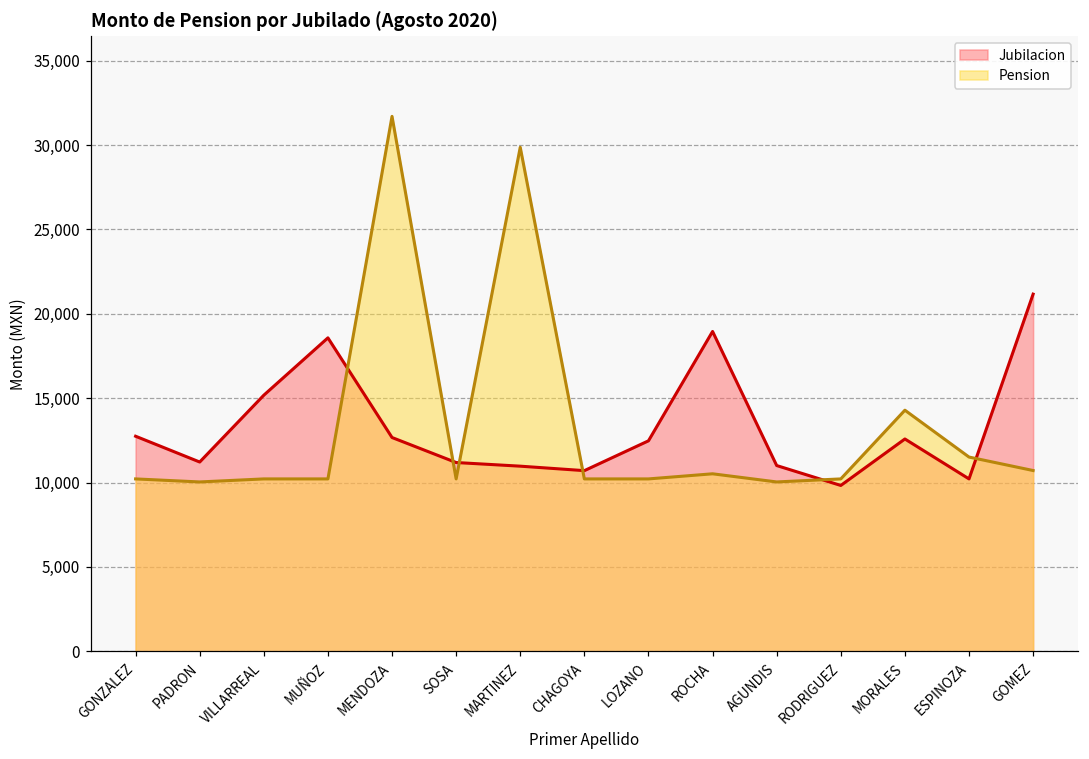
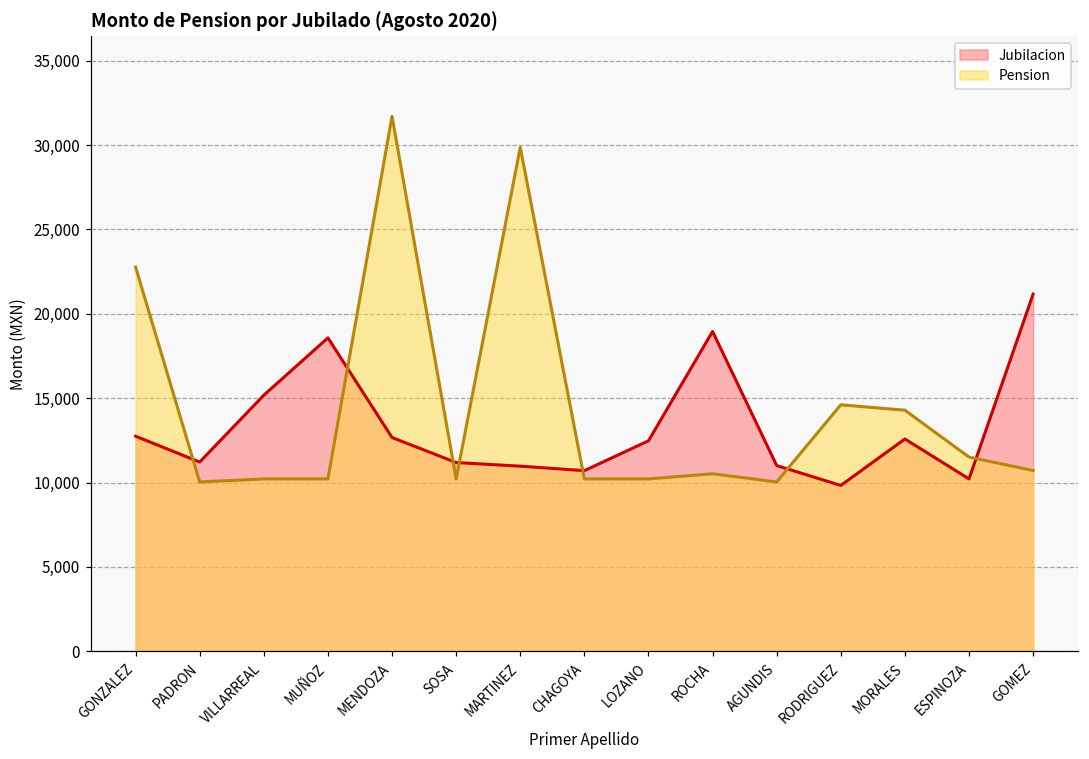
Pension, GONZALEZ: 10,200 -> 22,800
Pension, RODRIGUEZ: 10,200 -> 14,600
